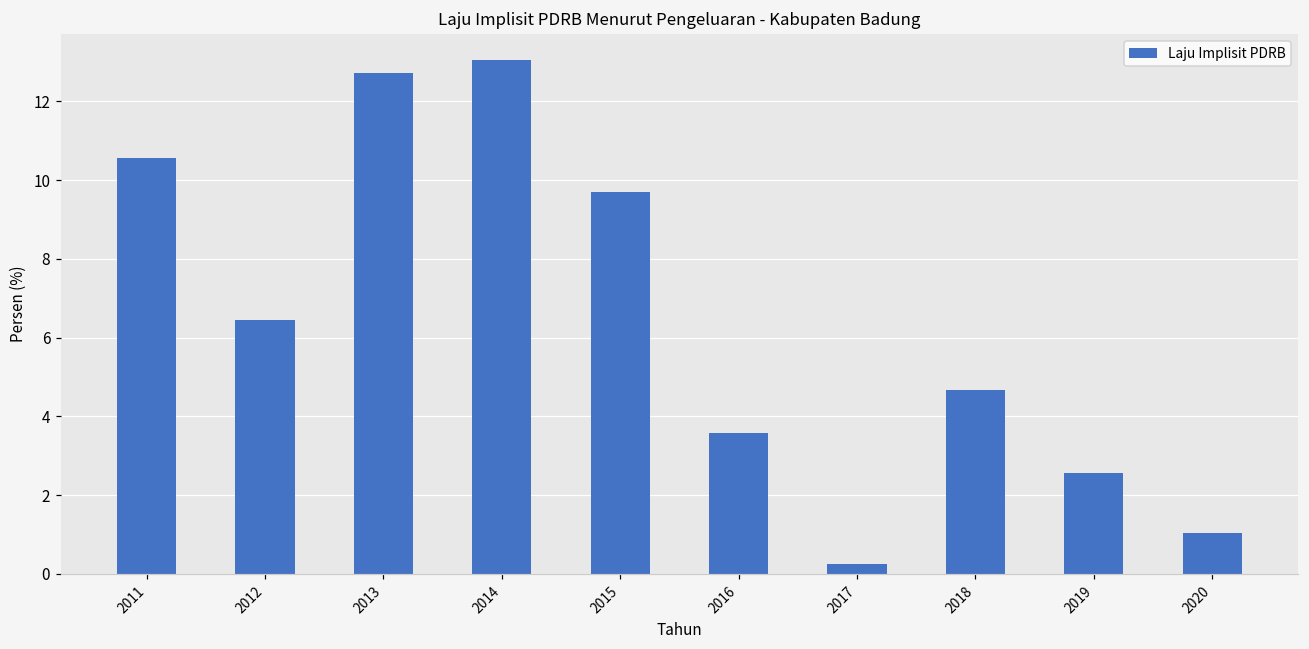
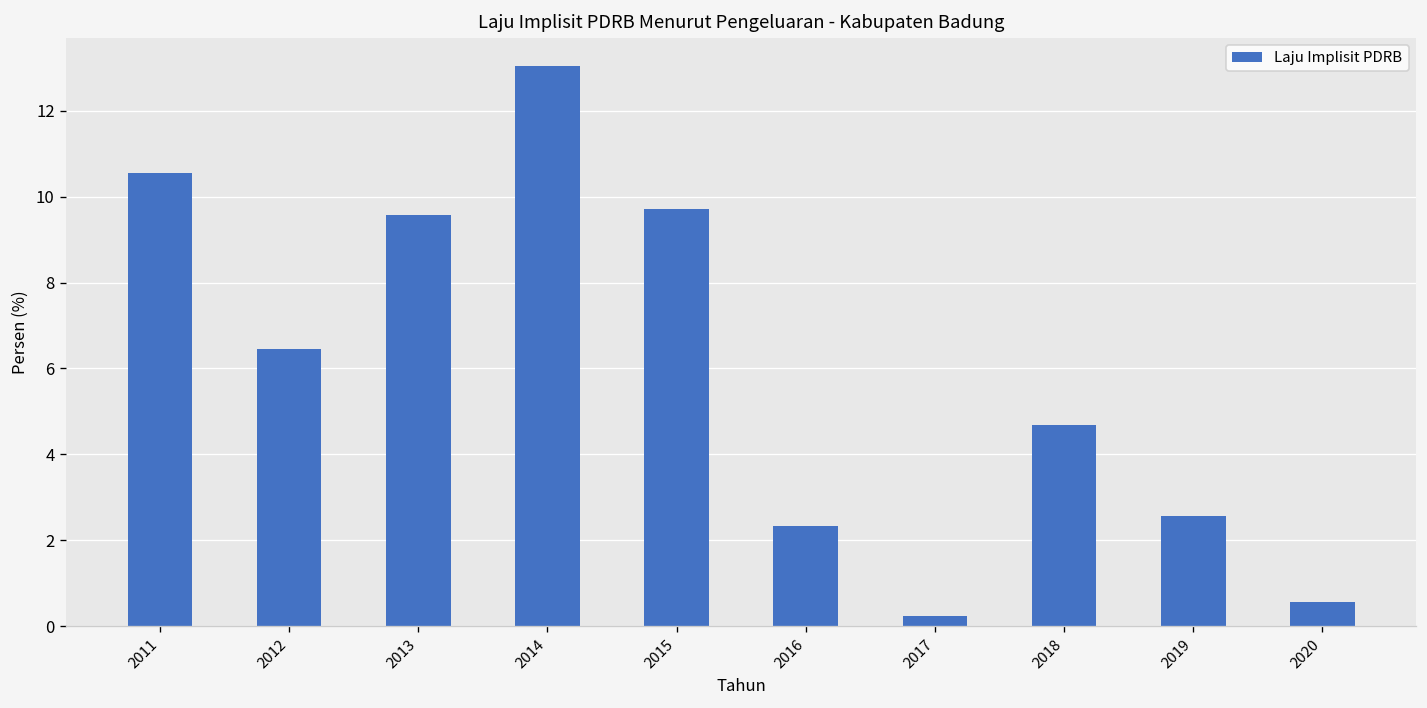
2013: 12.7 -> 9.6
2016: 3.6 -> 2.3
2020: 1.0 -> 0.6
